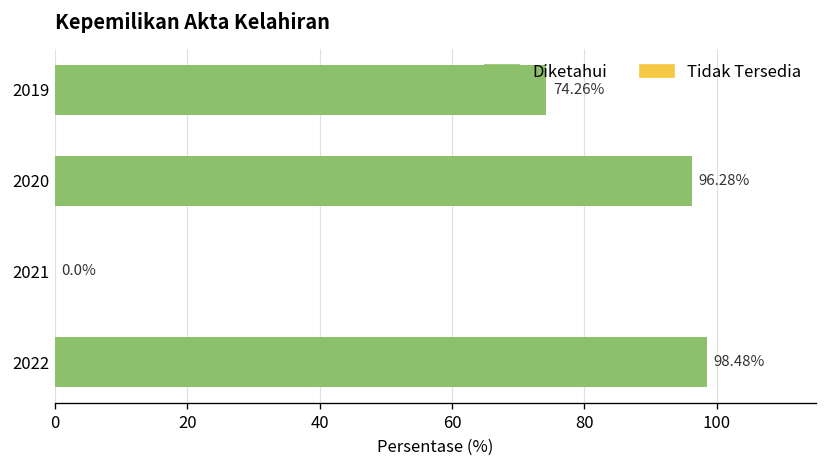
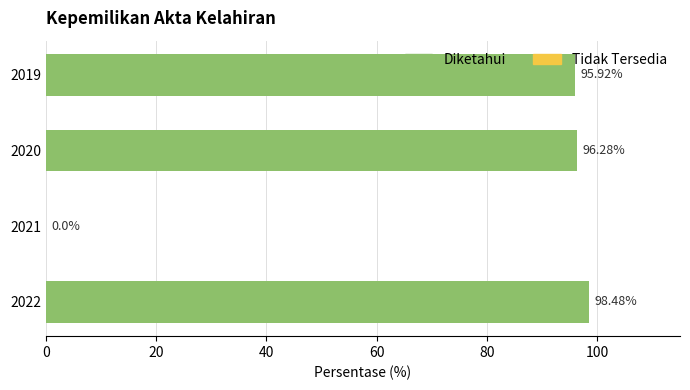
2019: 74.26% -> 95.92%
